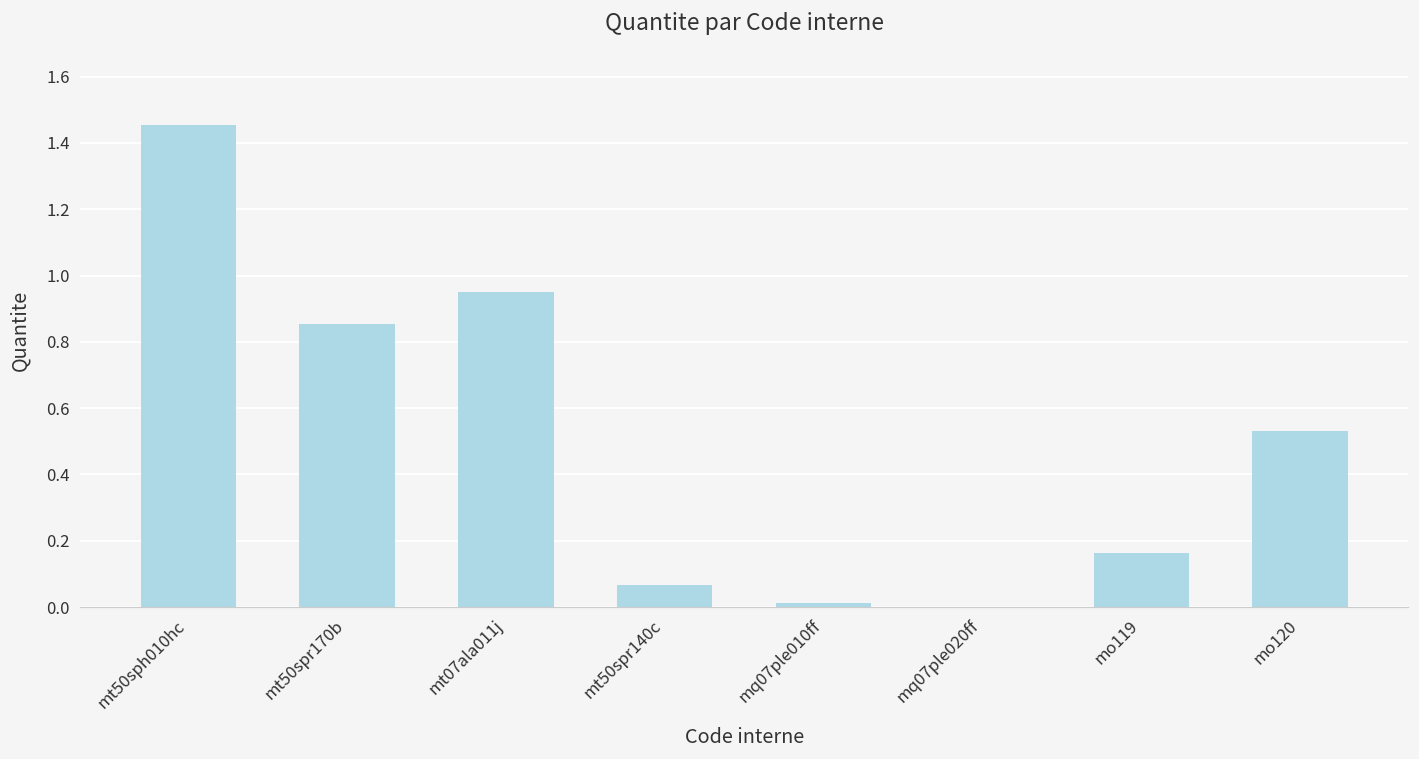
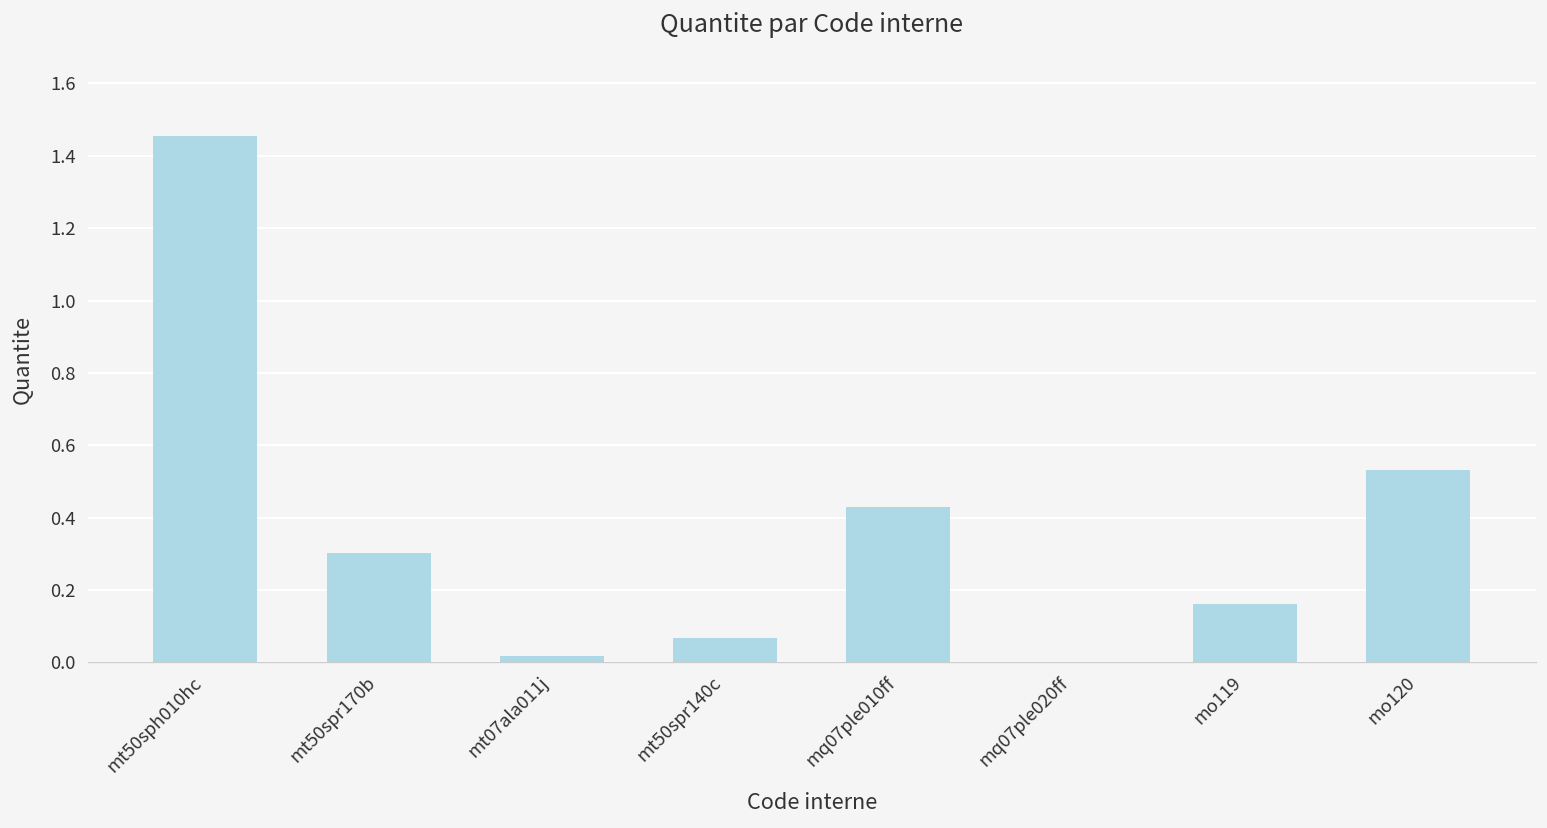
mt50spr170b: 0.86 -> 0.30
mt07ala011j: 0.95 -> 0.02
mq07ple010ff: 0.01 -> 0.43
